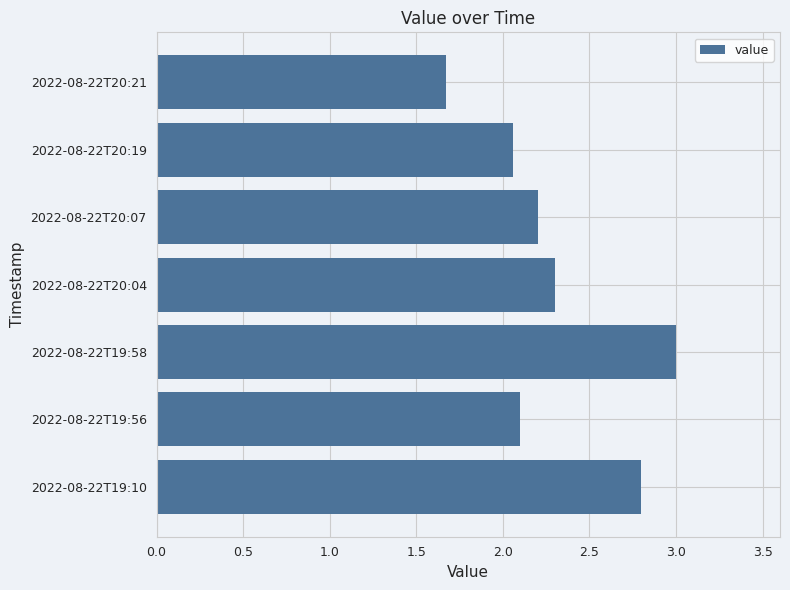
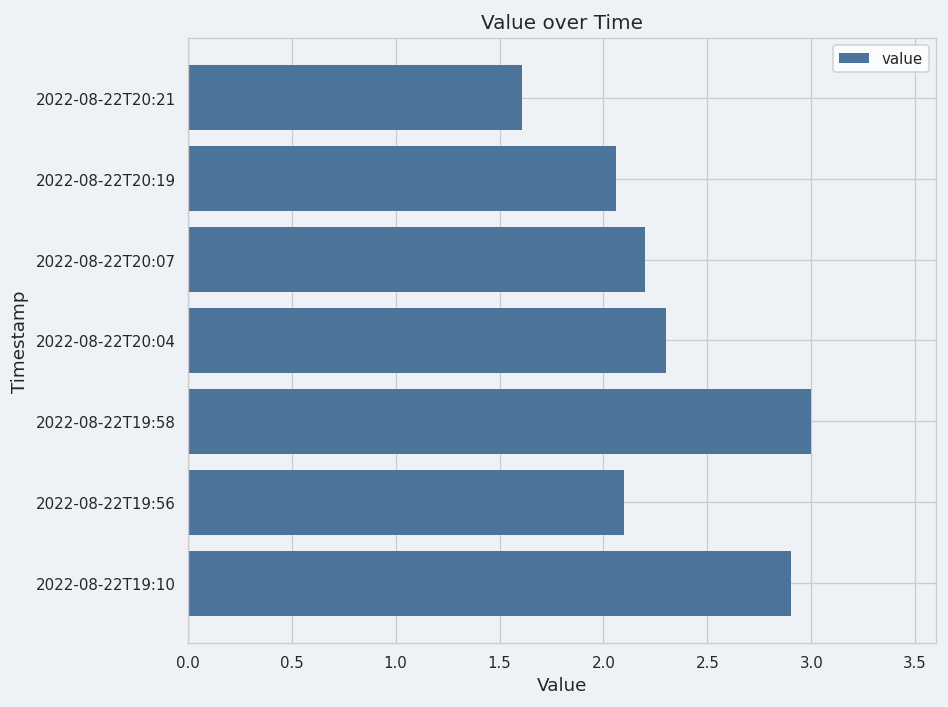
2022-08-22T20:21: 1.67 -> 1.61
2022-08-22T19:10: 2.8 -> 2.9
